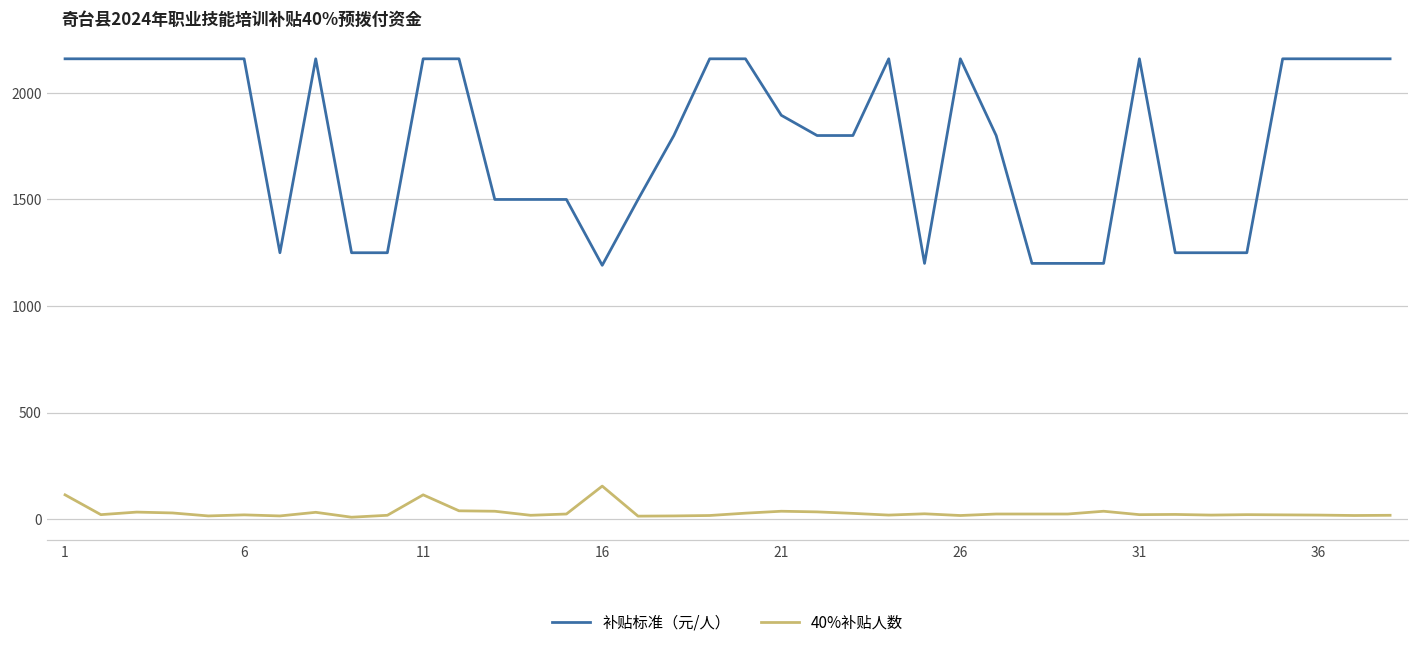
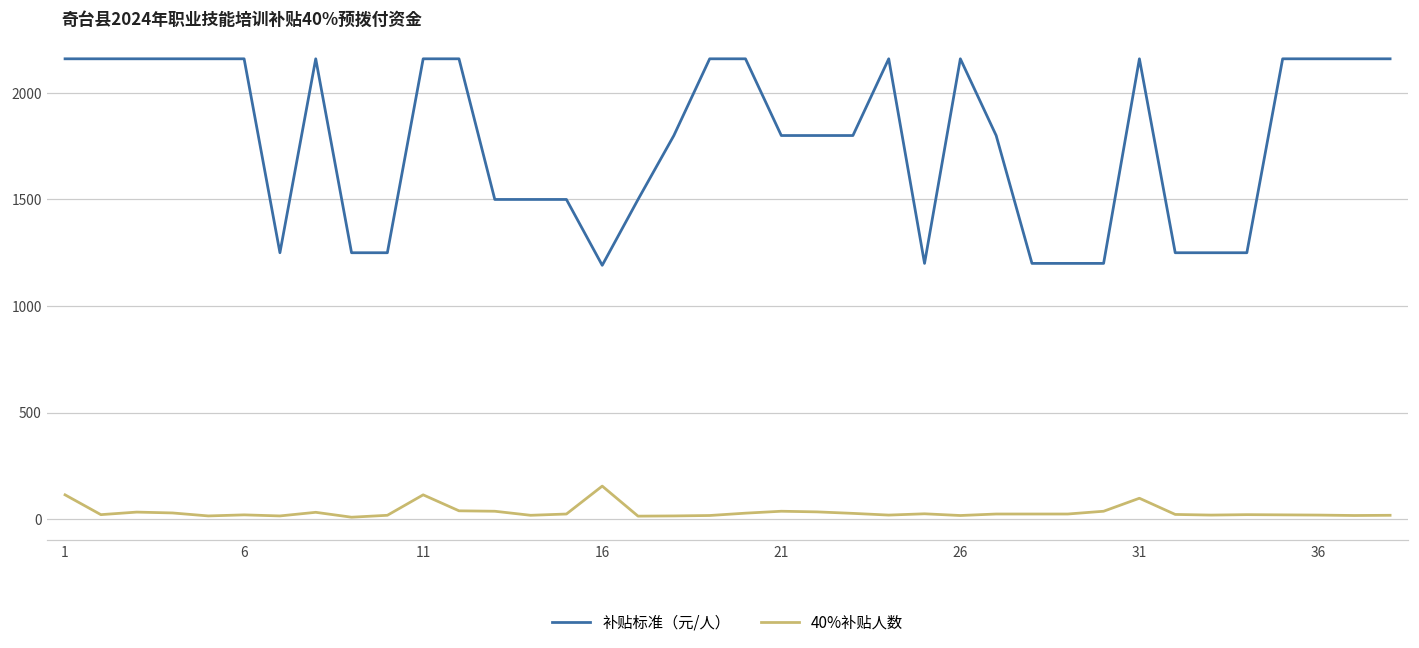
补贴标准（元/人）, 21: 1900 -> 1800
40%补贴人数, 31: 20 -> 100
